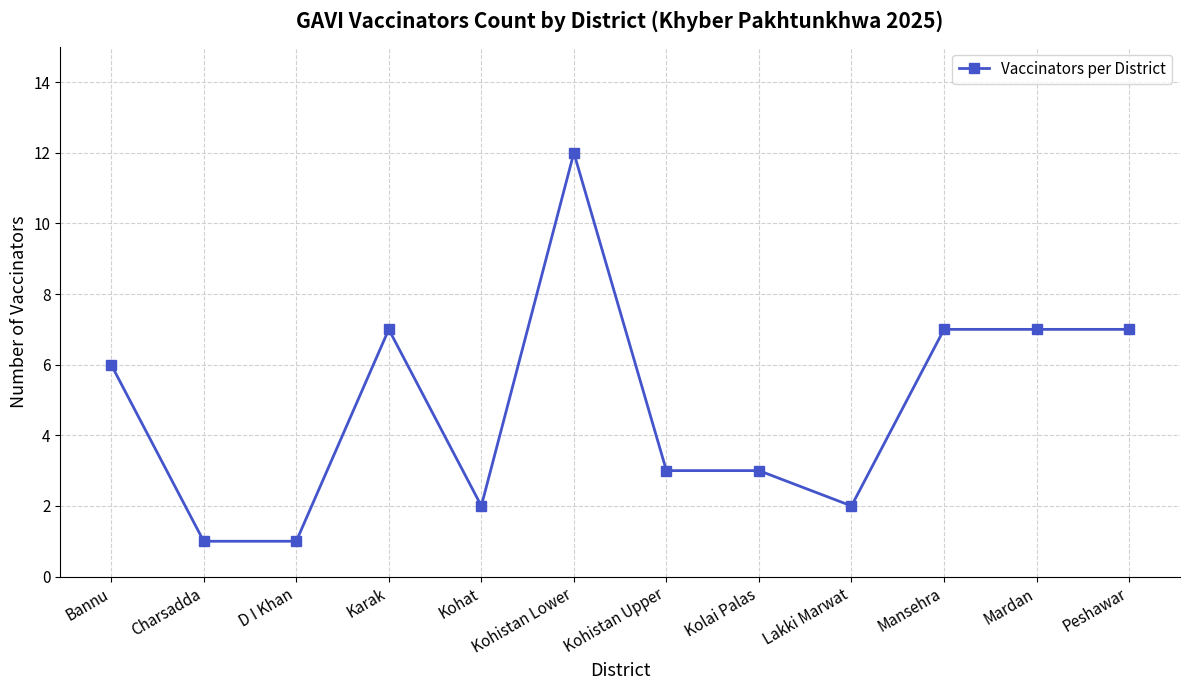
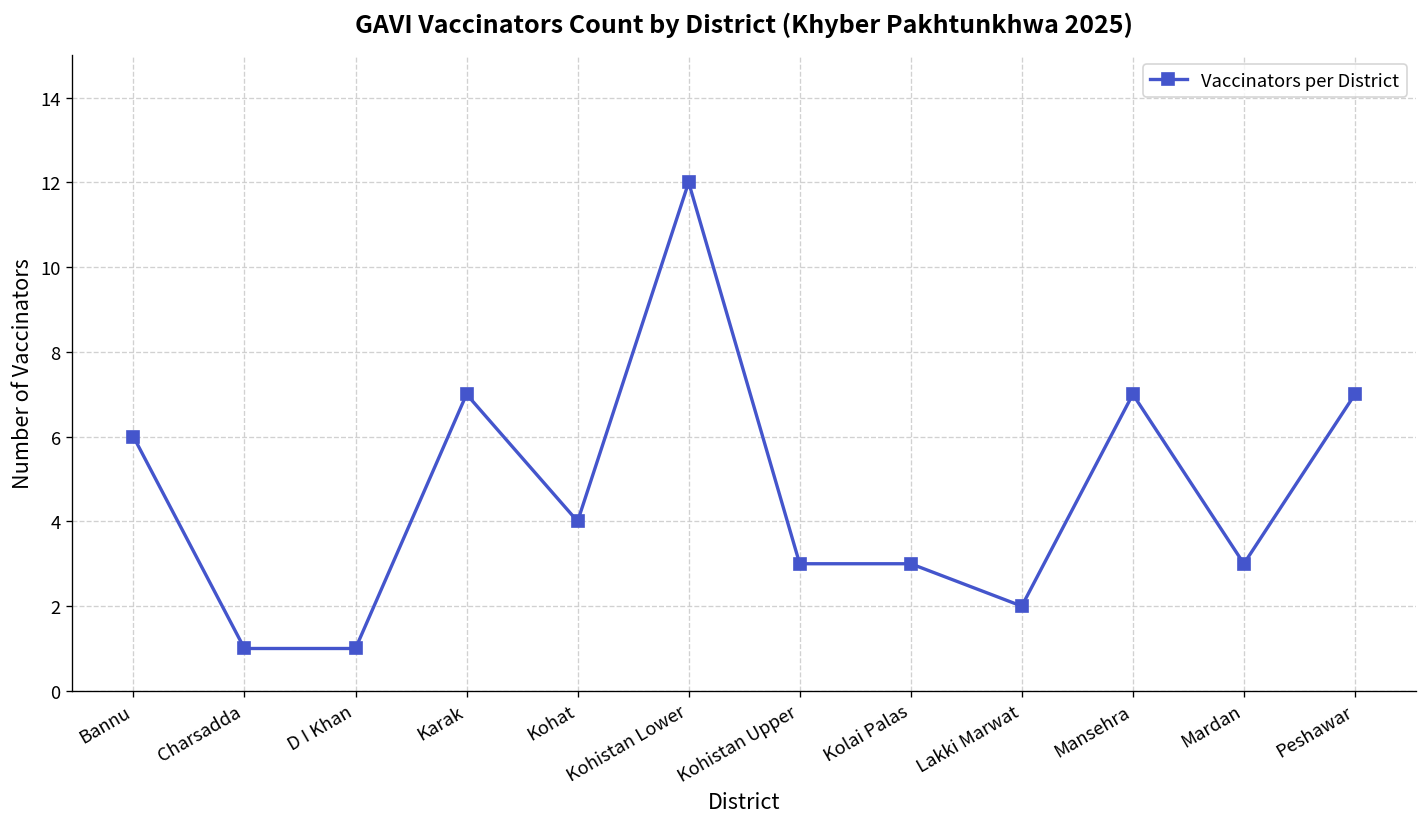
Kohat: 2 -> 4
Mardan: 7 -> 3
